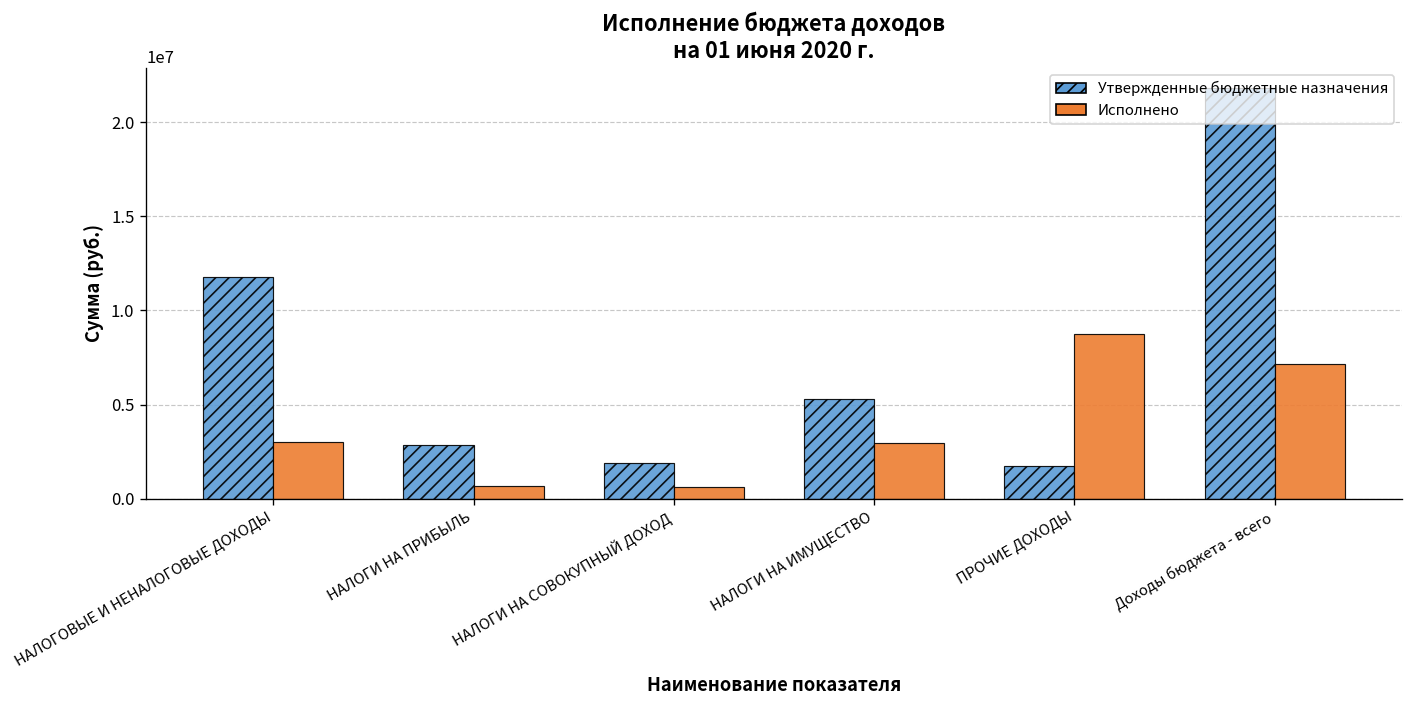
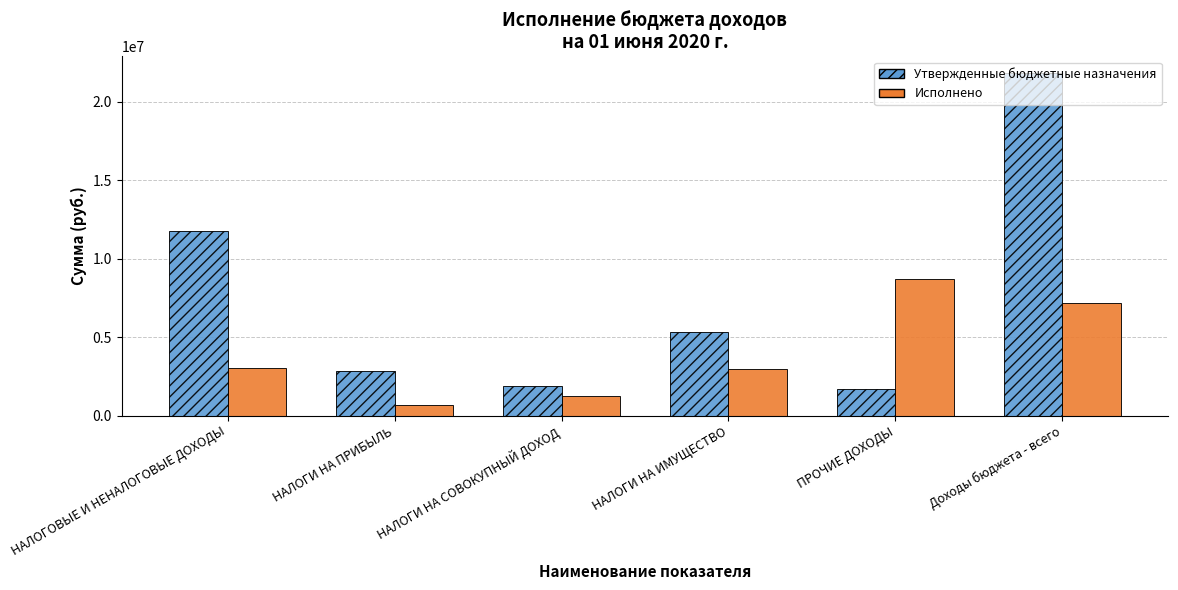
Исполнено, НАЛОГИ НА СОВОКУПНЫЙ ДОХОД: 600000 -> 1300000
